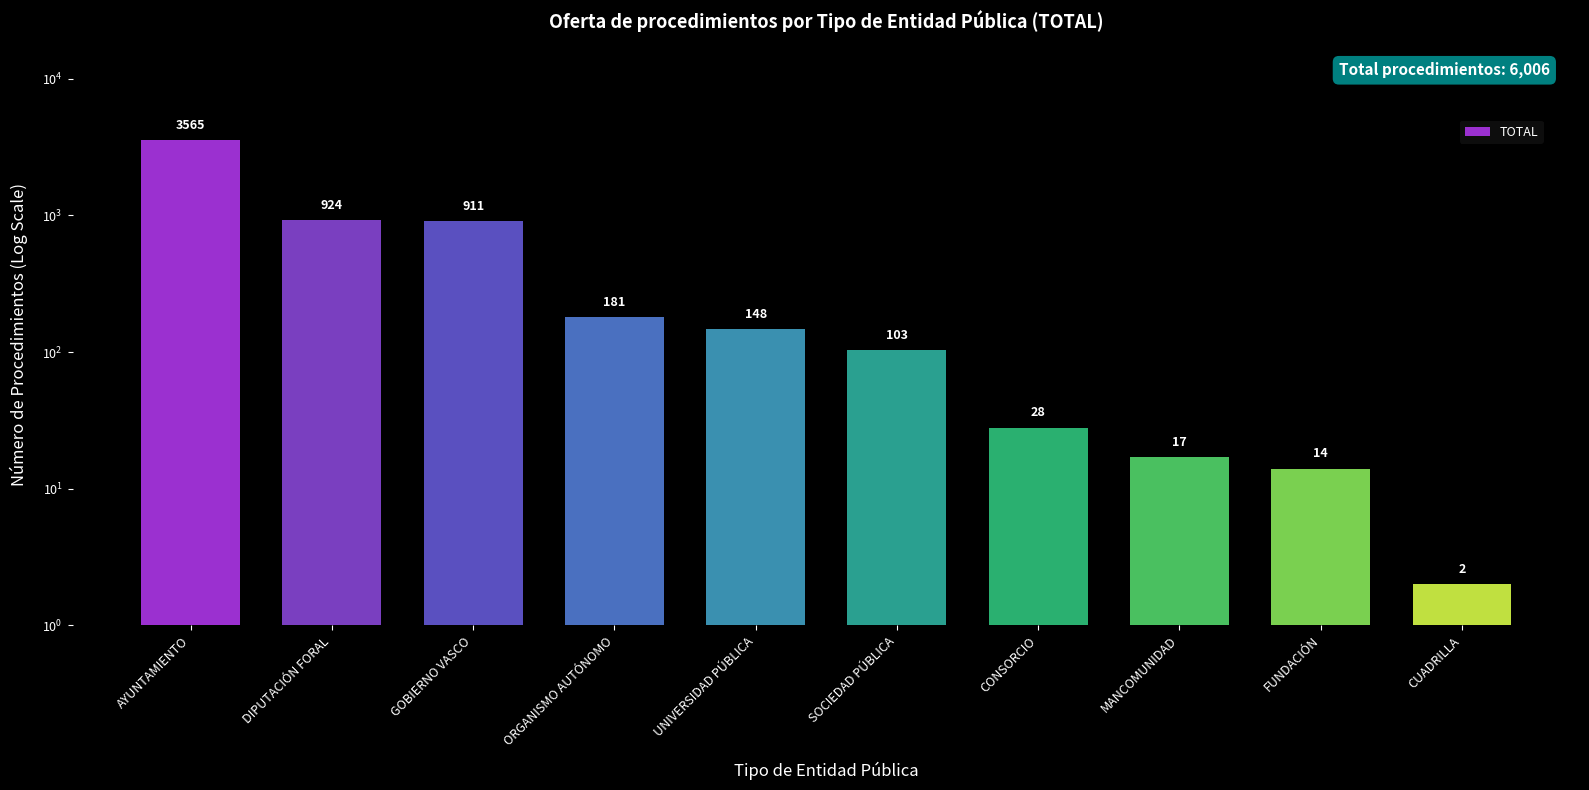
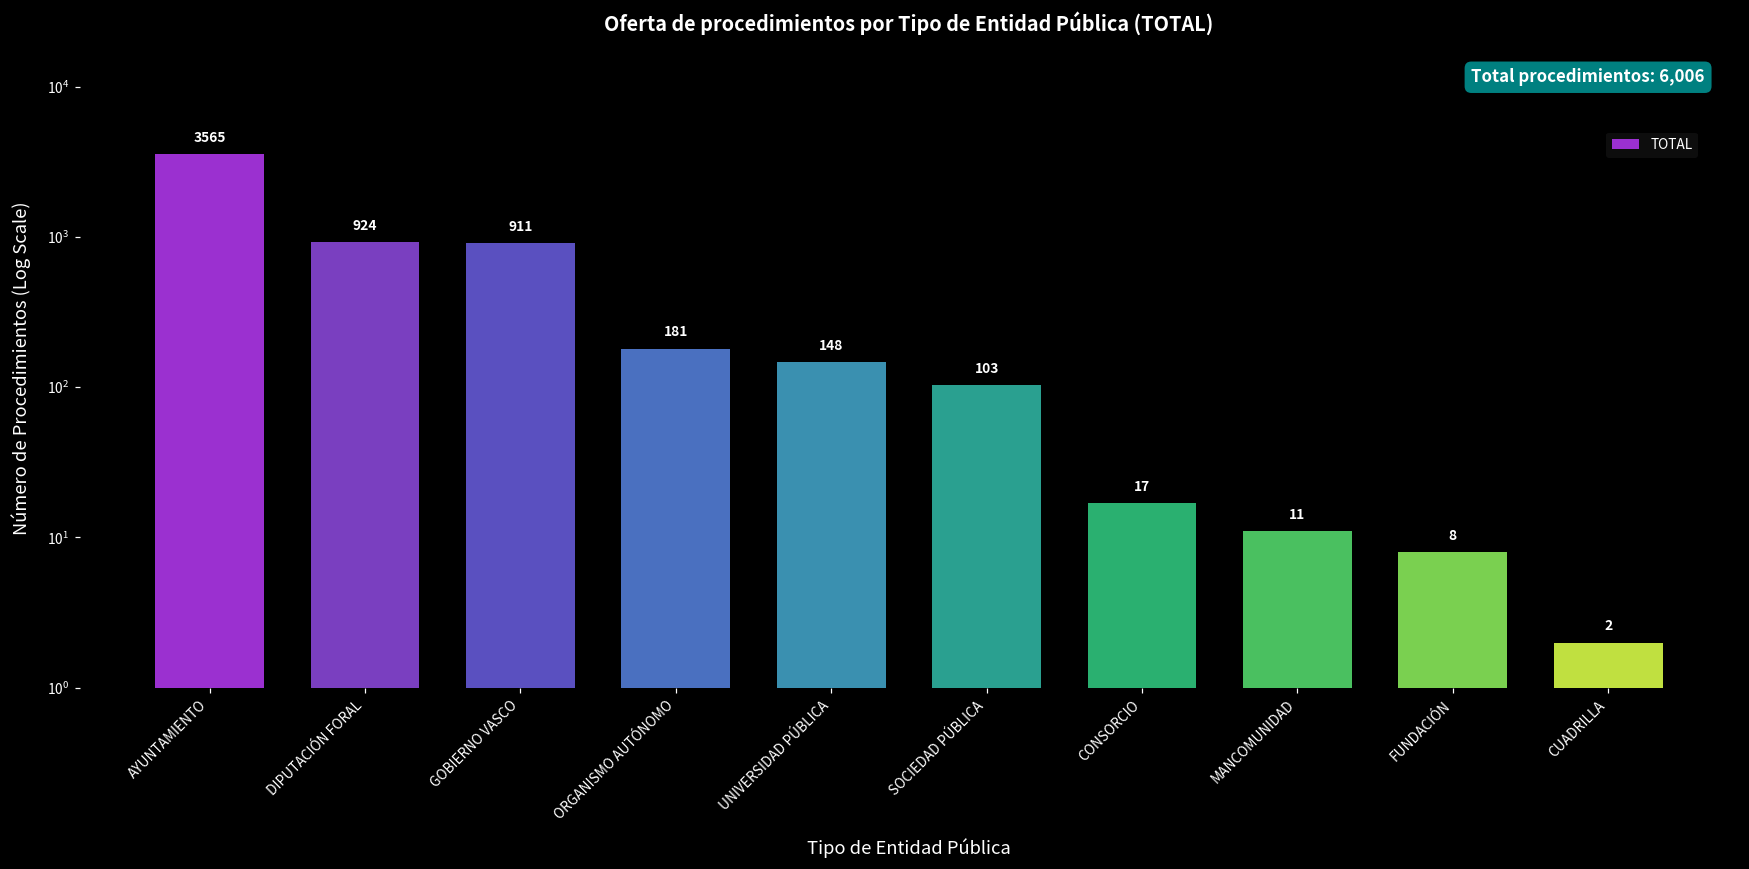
CONSORCIO: 28 -> 17
MANCOMUNIDAD: 17 -> 11
FUNDACIÓN: 14 -> 8
